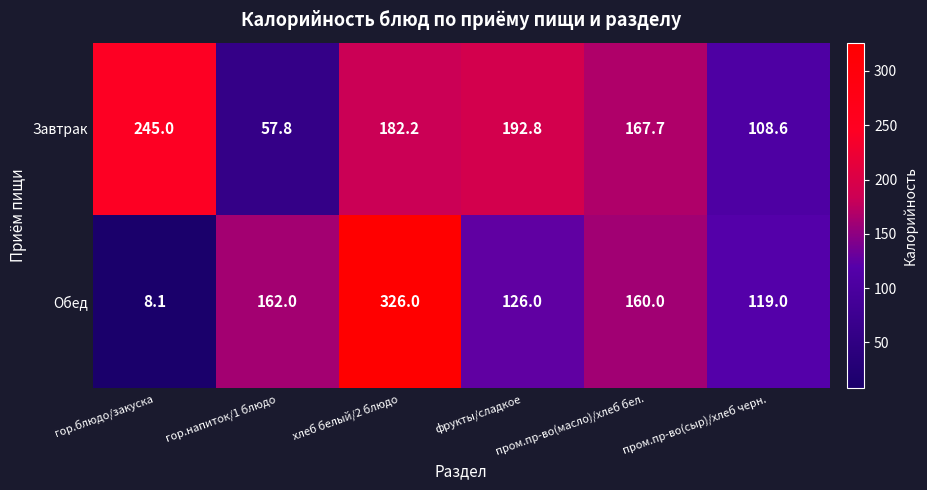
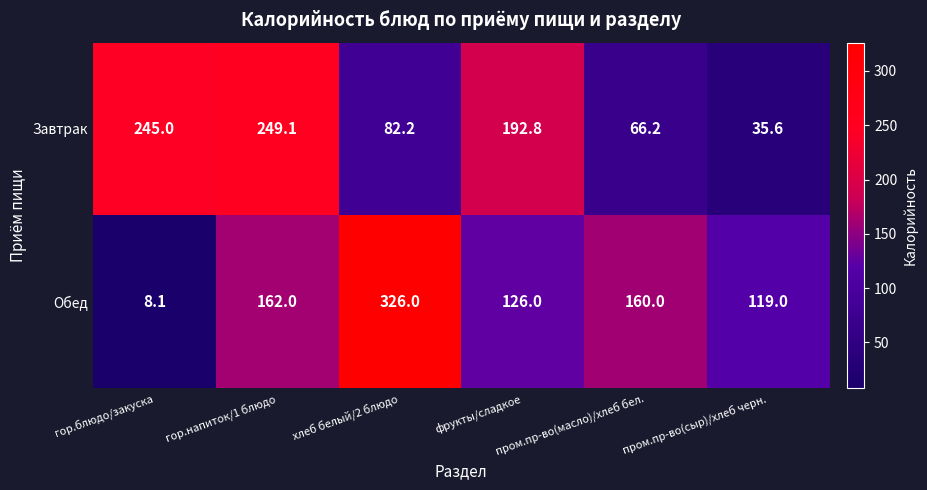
Завтрак, гор.напиток/1 блюдо: 57.8 -> 249.1
Завтрак, хлеб белый/2 блюдо: 182.2 -> 82.2
Завтрак, пром.пр-во(масло)/хлеб бел.: 167.7 -> 66.2
Завтрак, пром.пр-во(сыр)/хлеб черн.: 108.6 -> 35.6
